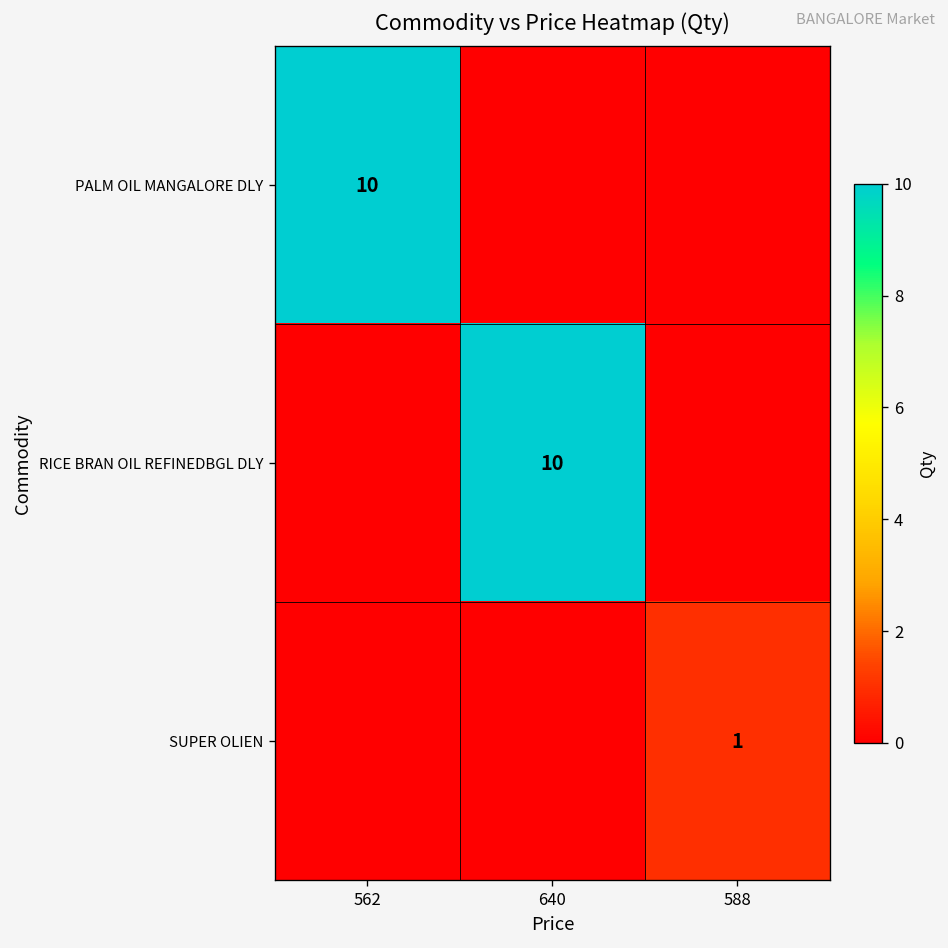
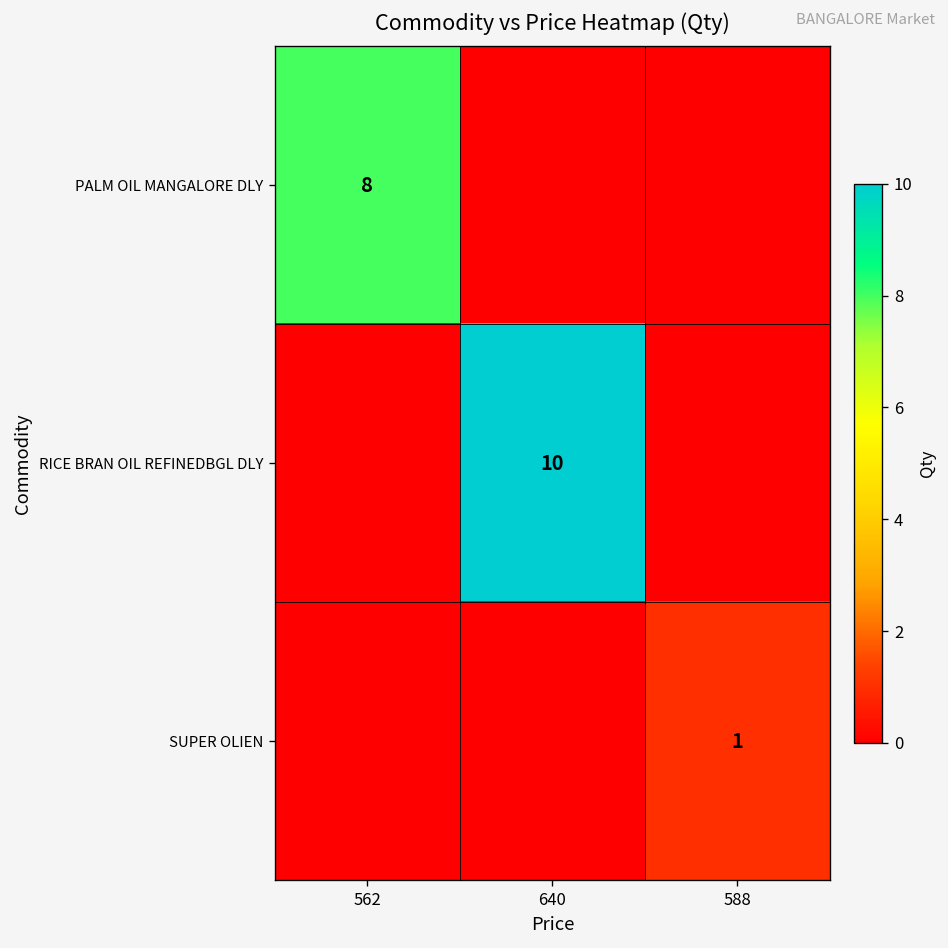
PALM OIL MANGALORE DLY, 562: 10 -> 8
